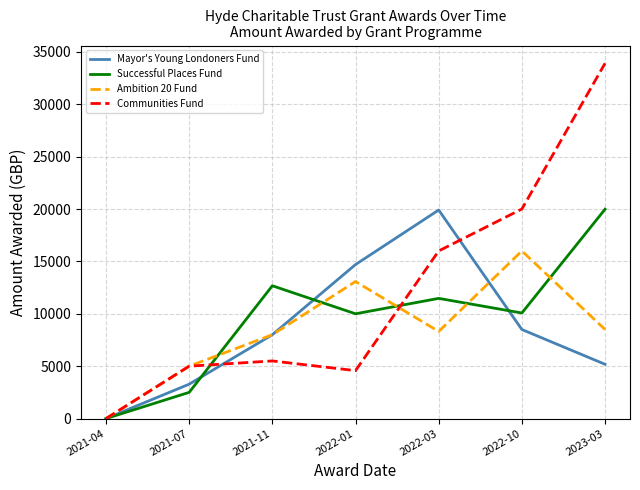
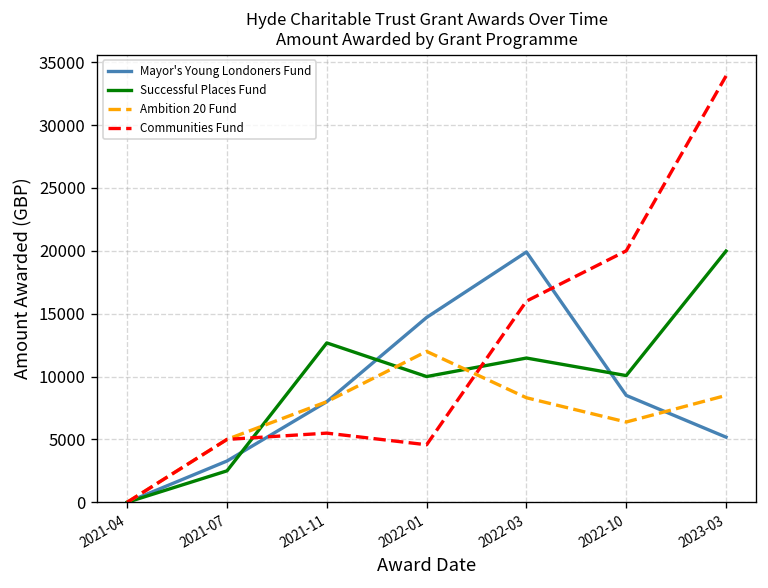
Ambition 20 Fund, 2022-01: 13100 -> 12000
Ambition 20 Fund, 2022-10: 16000 -> 6400
